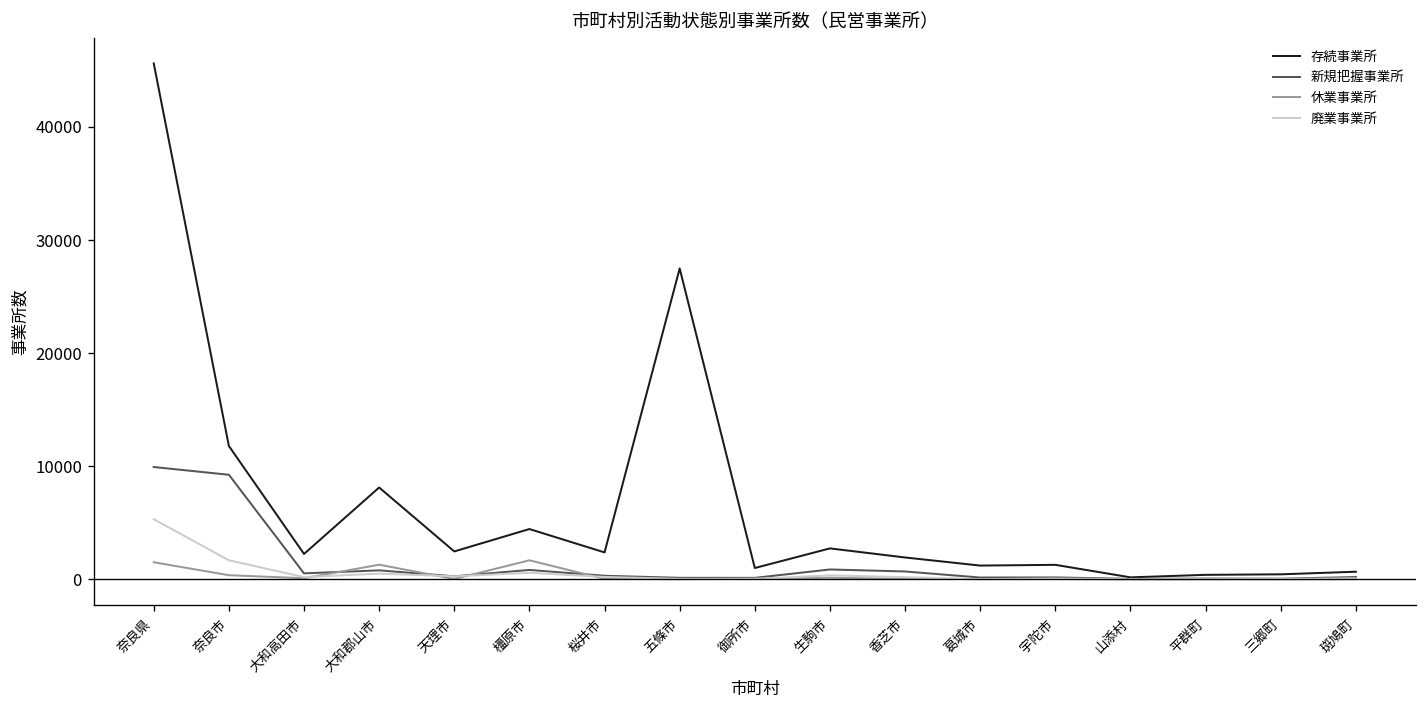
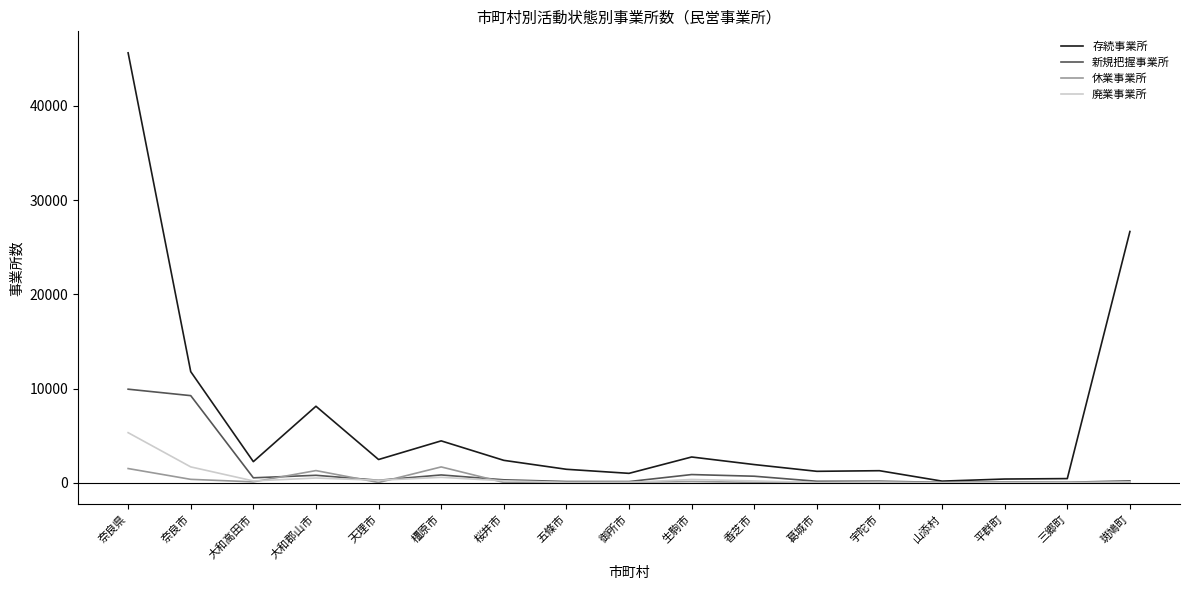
存続事業所, 五條市: 27000 -> 1000
存続事業所, 斑鳩町: 1000 -> 27000
